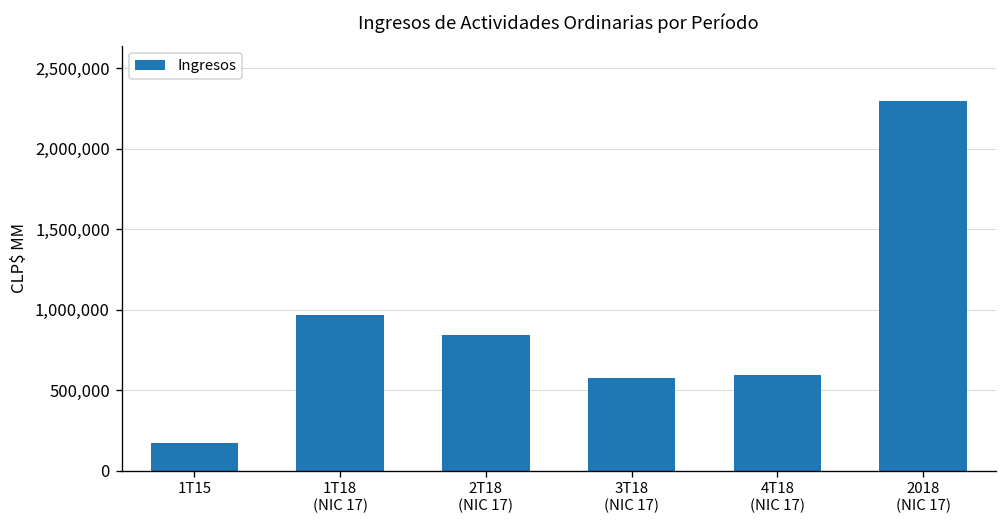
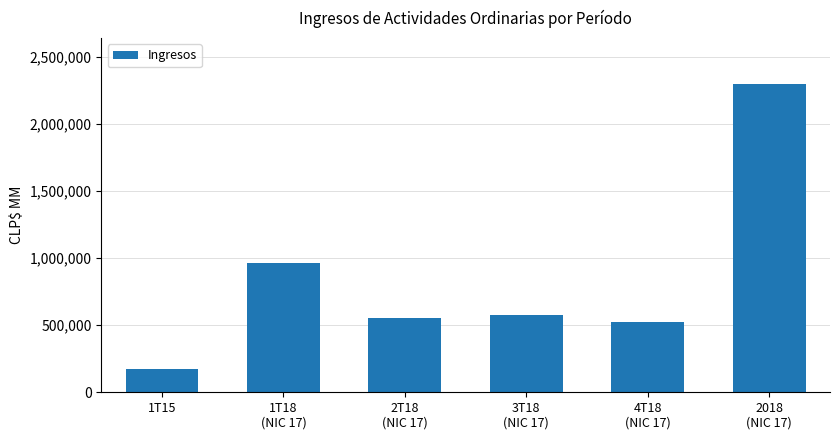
2T18 (NIC 17): 840,000 -> 560,000
4T18 (NIC 17): 600,000 -> 520,000
